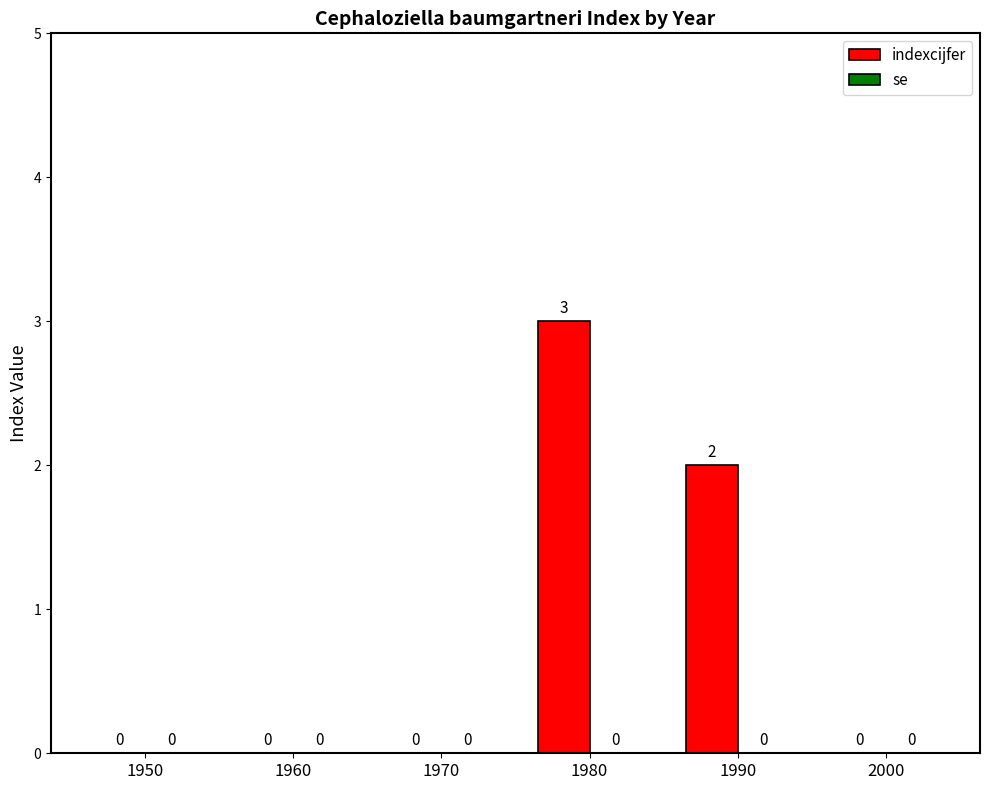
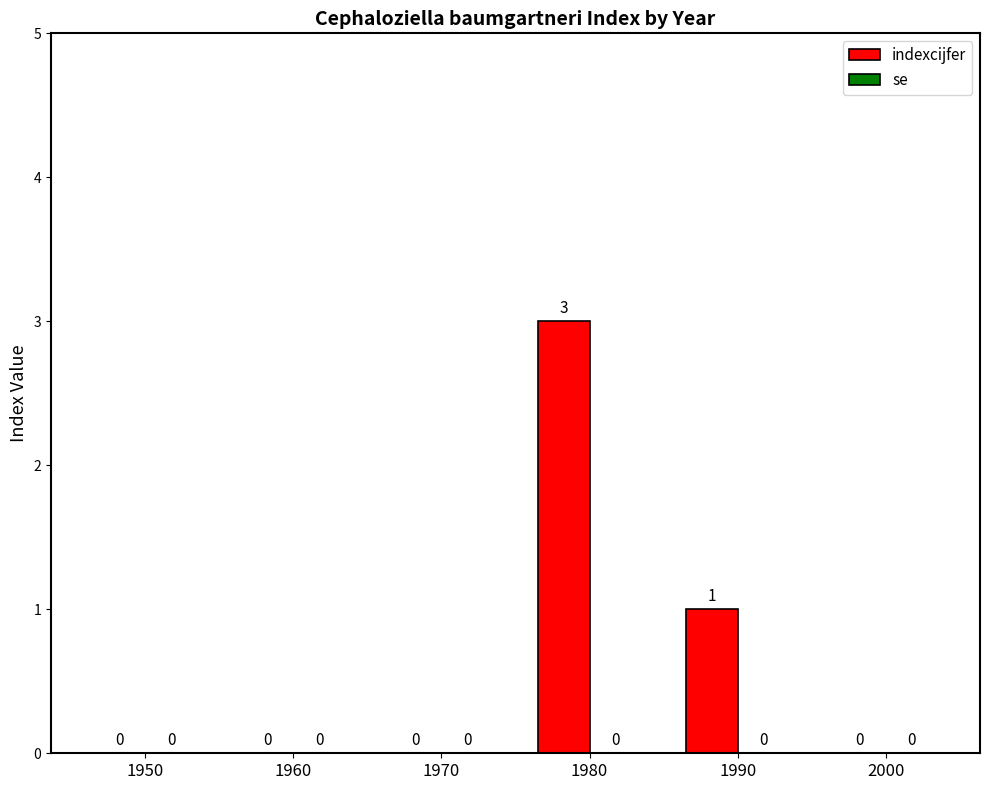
indexcijfer, 1990: 2 -> 1
